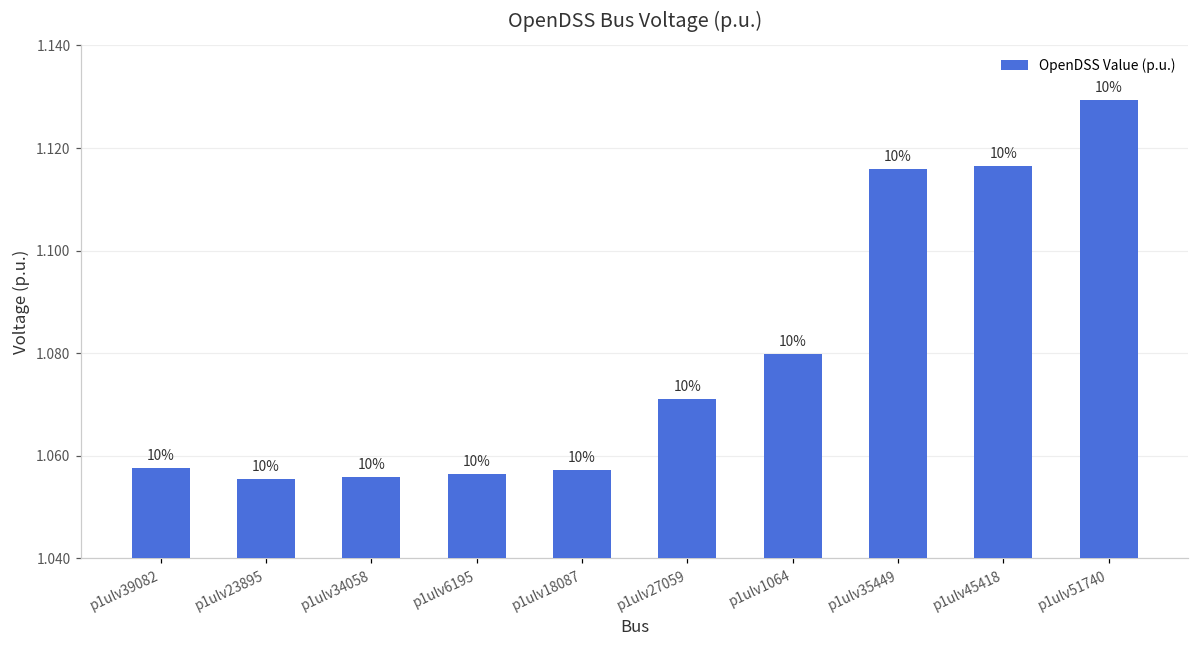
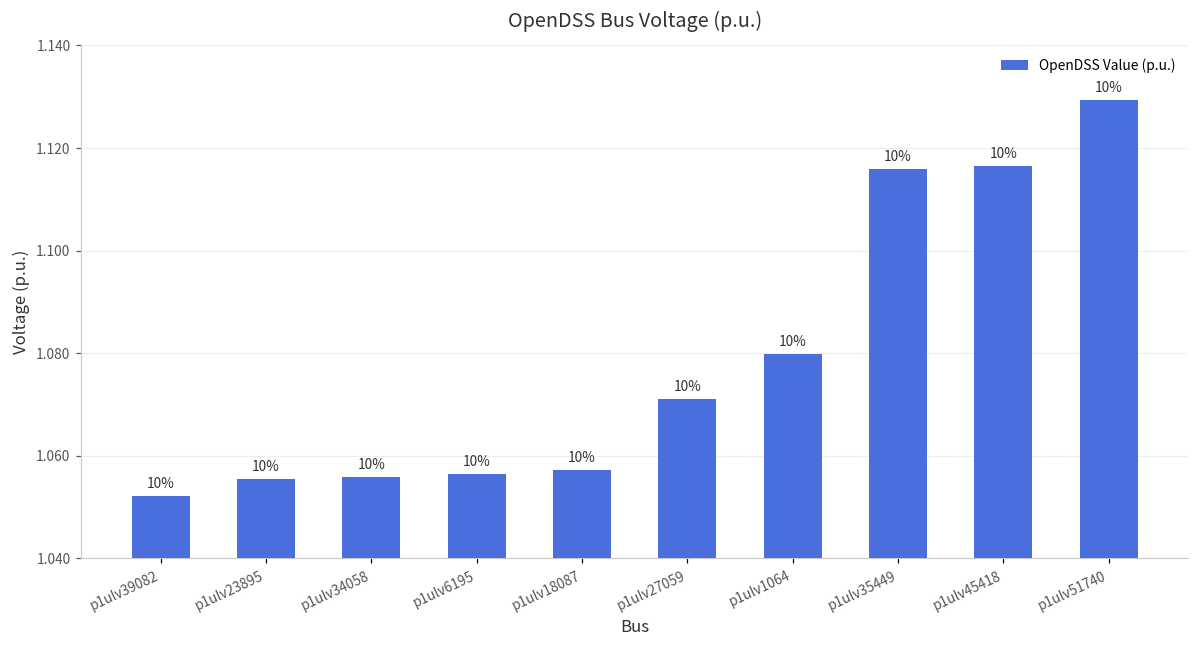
p1ulv39082: 1.058 -> 1.052
